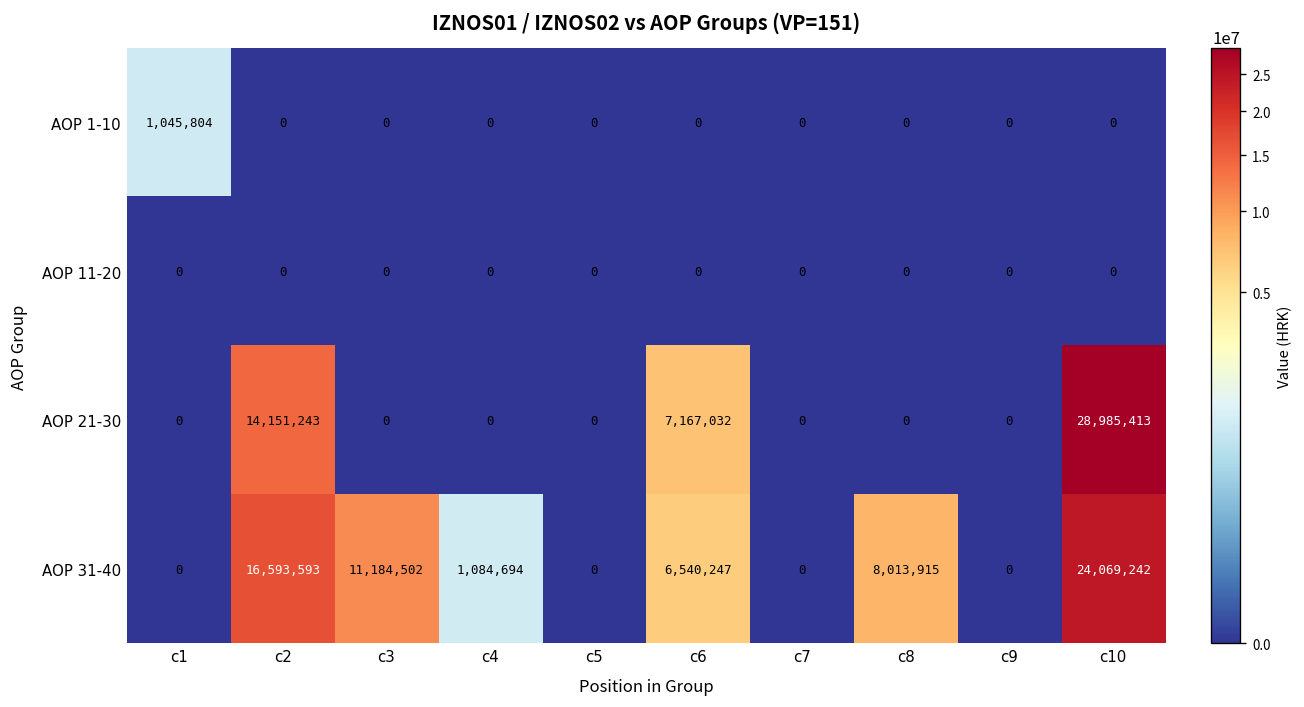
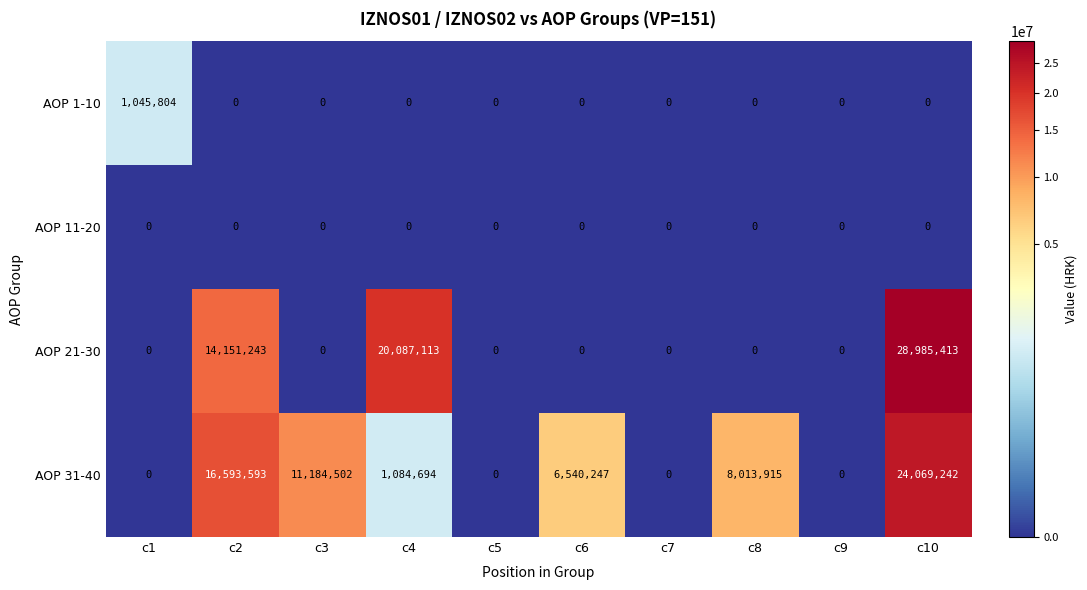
AOP 21-30, c4: 0 -> 20,087,113
AOP 21-30, c6: 7,167,032 -> 0
